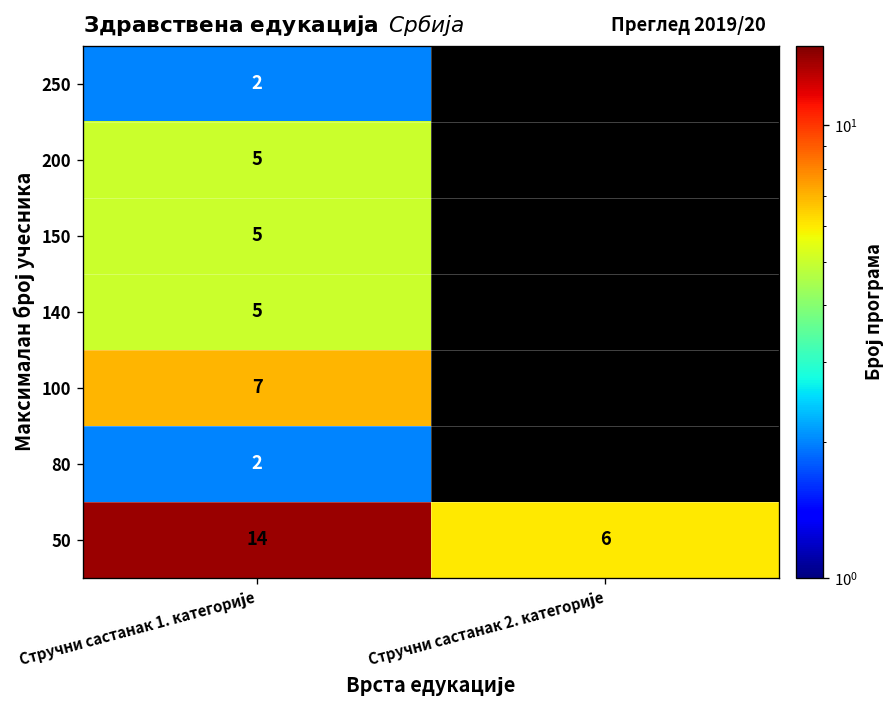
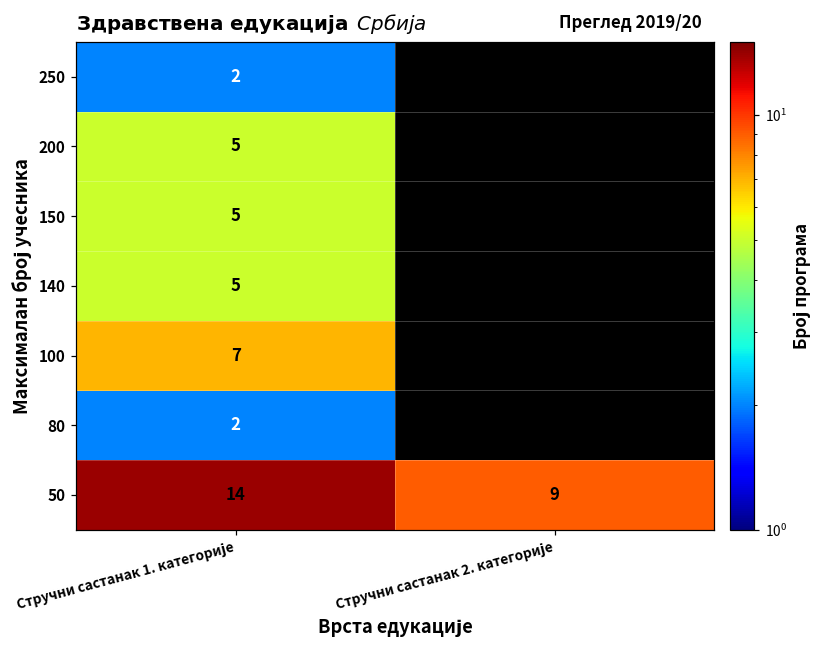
50, Стручни састанак 2. категорије: 6 -> 9
